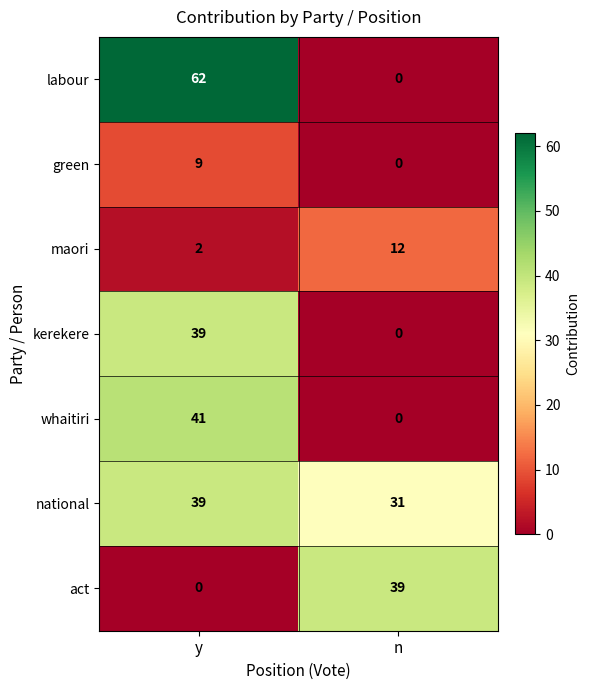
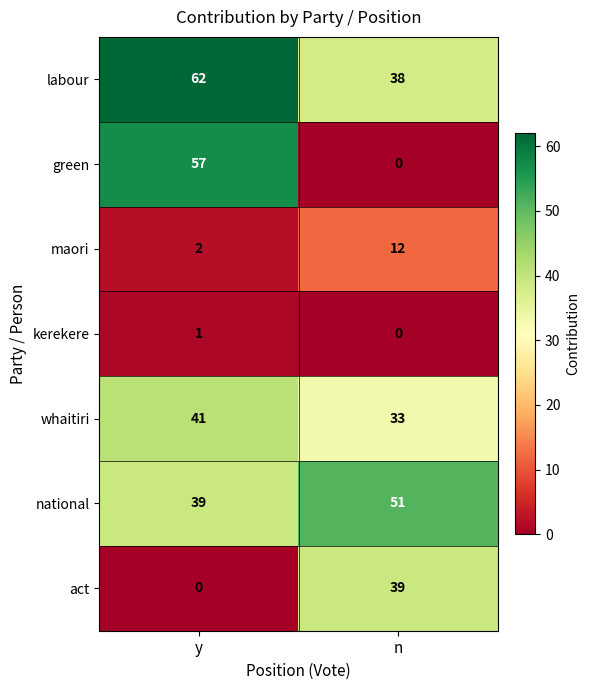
labour, n: 0 -> 38
green, y: 9 -> 57
kerekere, y: 39 -> 1
whaitiri, n: 0 -> 33
national, n: 31 -> 51
